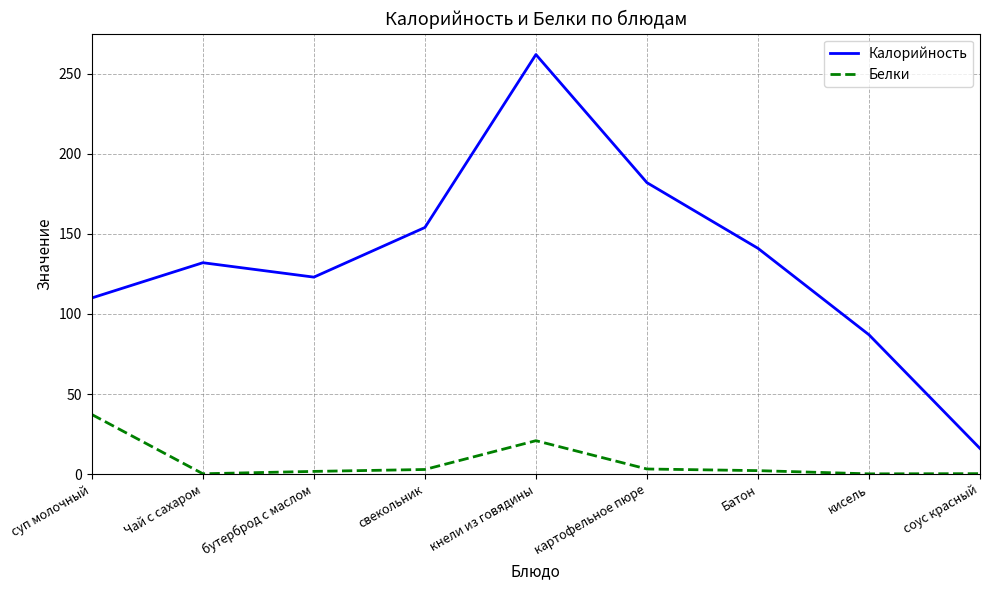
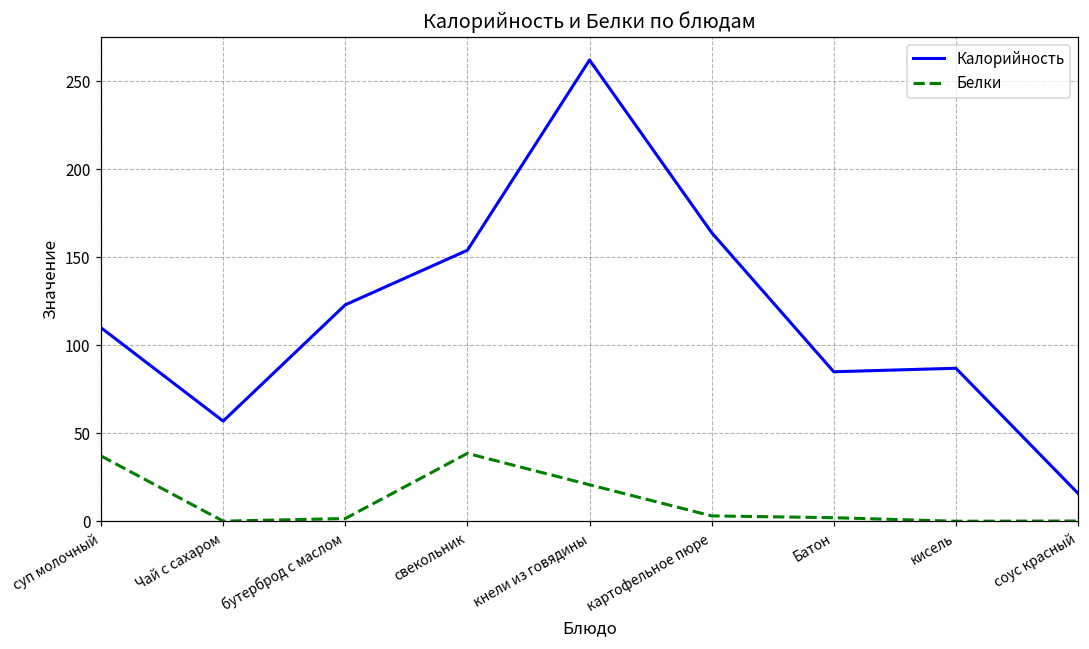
Калорийность, Чай с сахаром: 132 -> 57
Белки, свекольник: 3 -> 39
Калорийность, картофельное пюре: 182 -> 164
Калорийность, Батон: 141 -> 85
